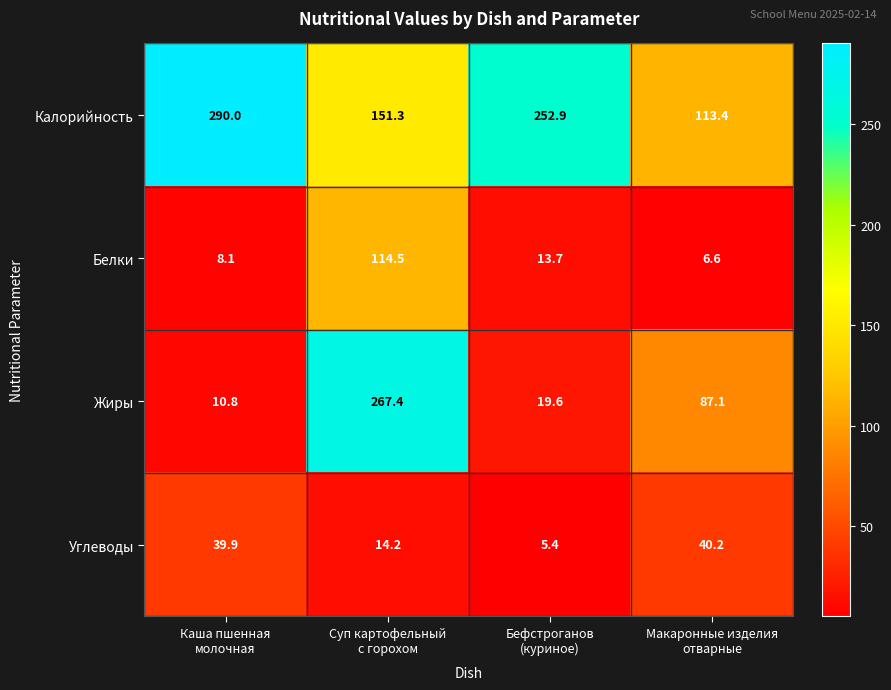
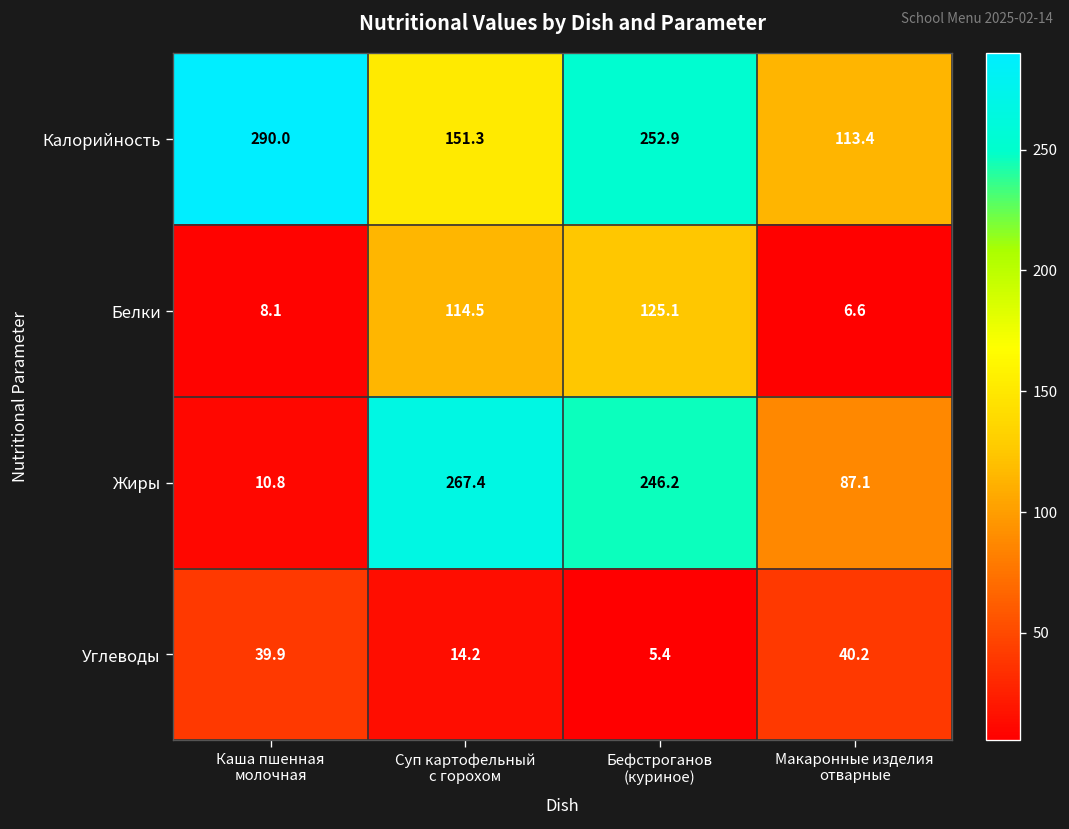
Белки, Бефстроганов (куриное): 13.7 -> 125.1
Жиры, Бефстроганов (куриное): 19.6 -> 246.2
